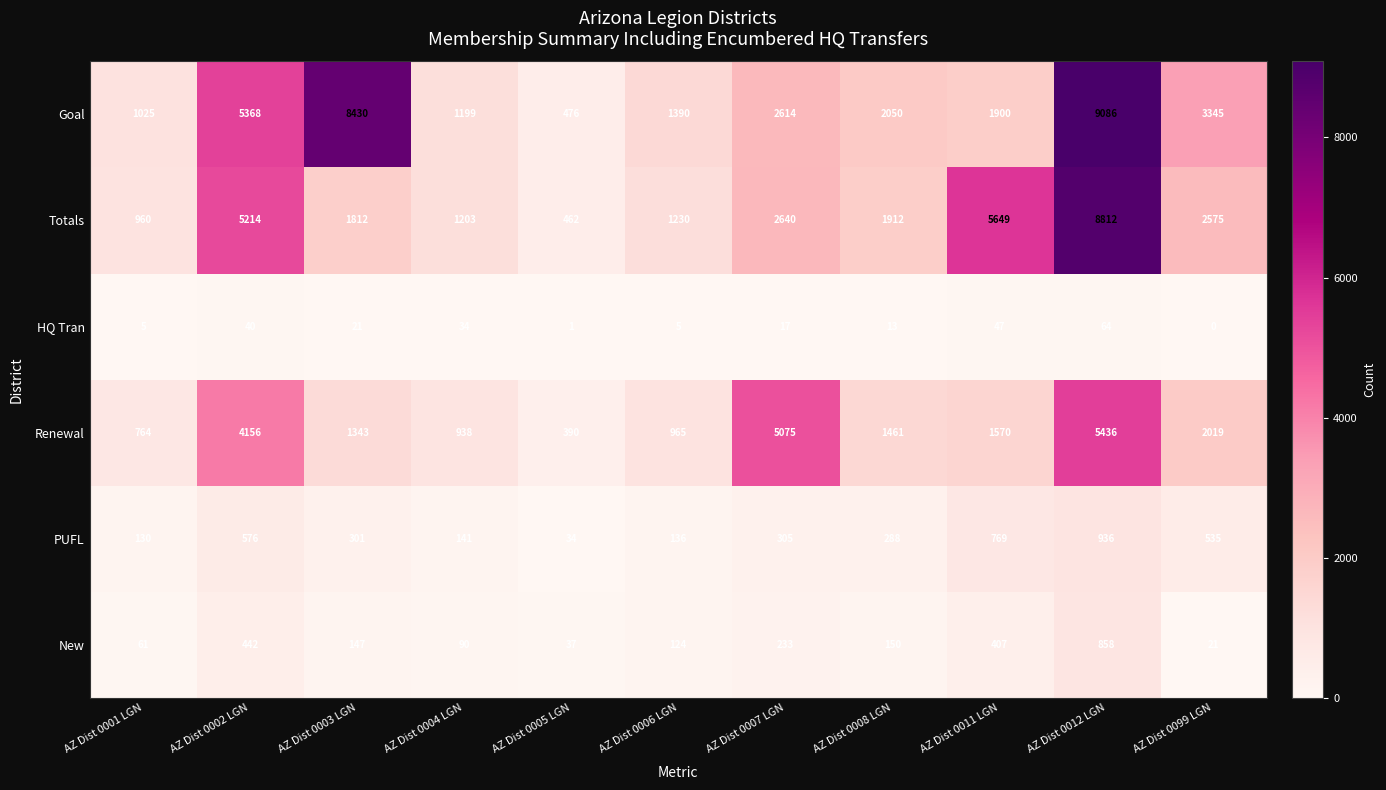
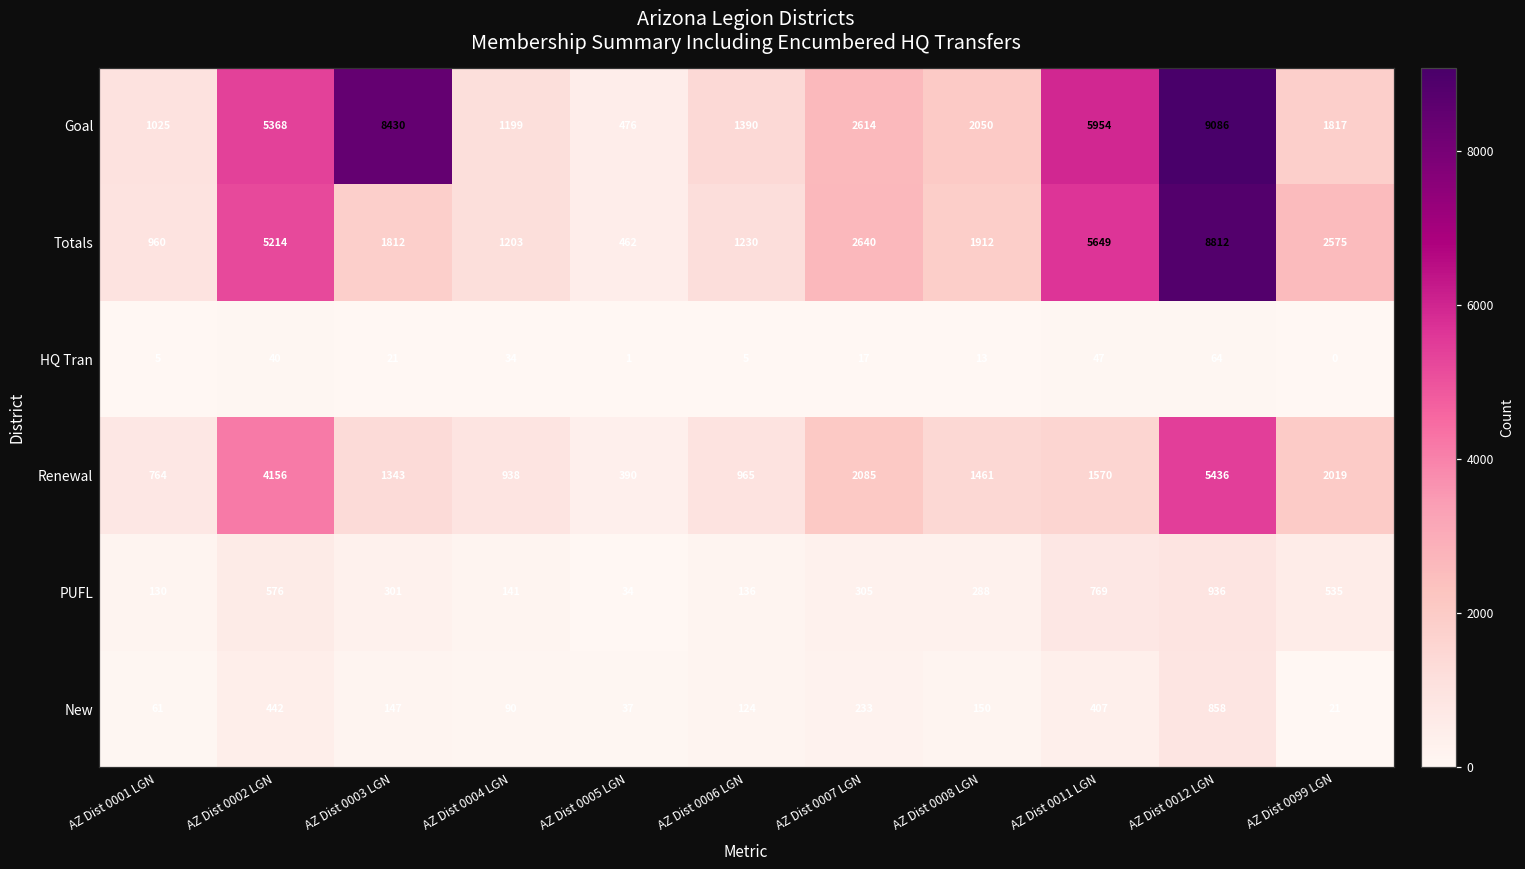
Goal, AZ Dist 0011 LGN: 1900 -> 5954
Goal, AZ Dist 0099 LGN: 3345 -> 1817
Renewal, AZ Dist 0007 LGN: 5075 -> 2085
